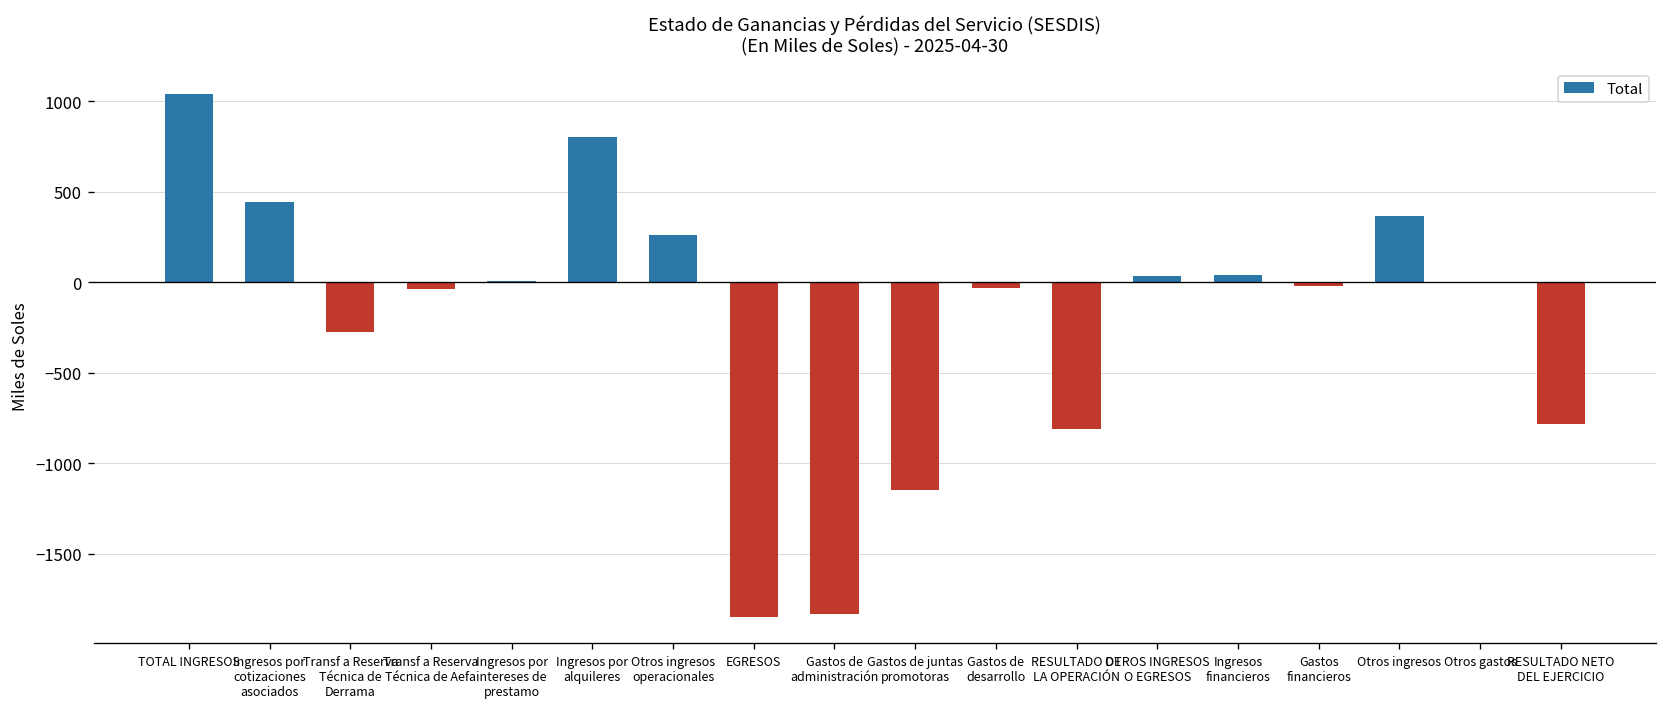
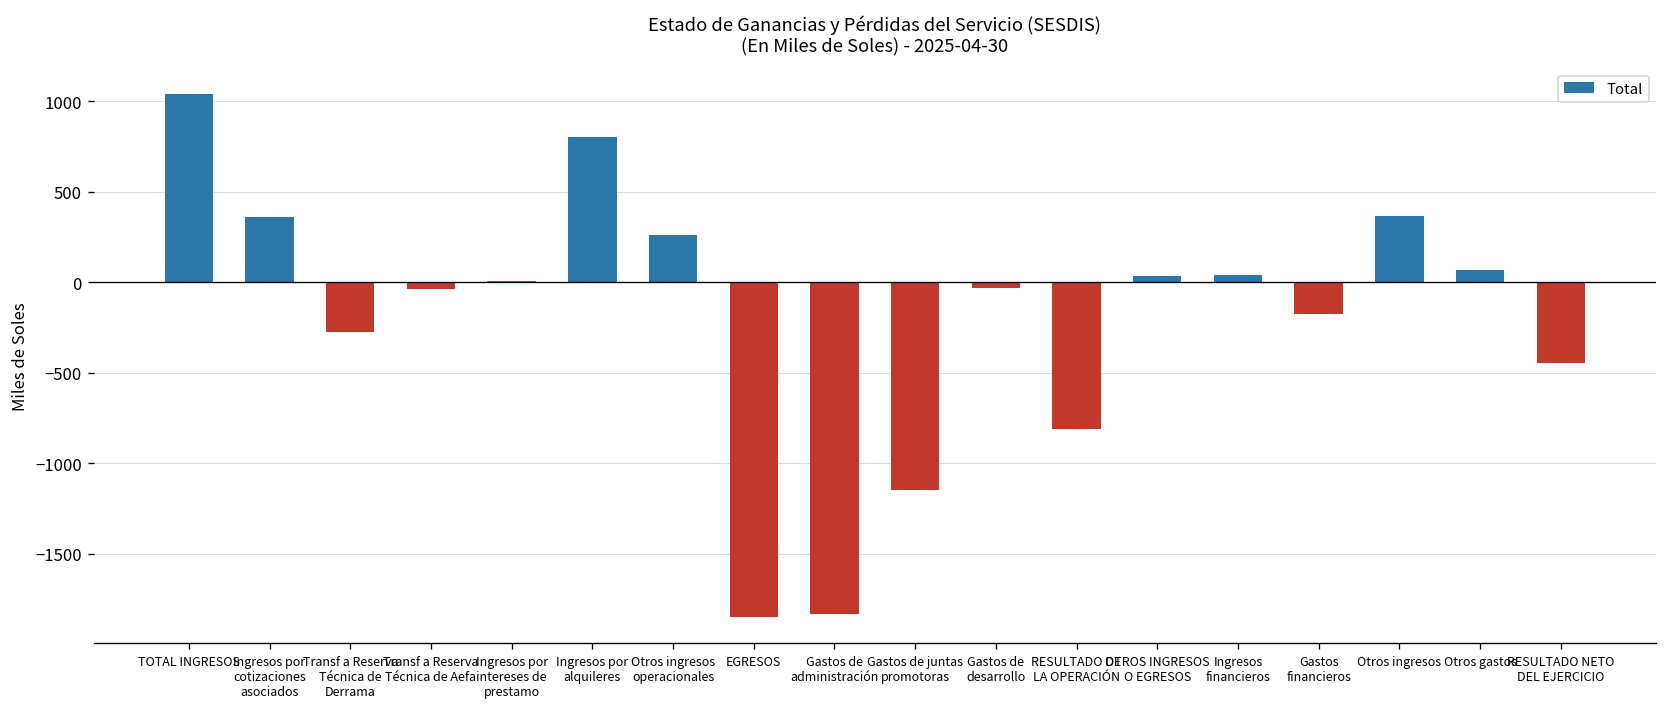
Ingresos por cotizaciones asociados: 440 -> 360
Gastos financieros: -20 -> -180
Otros gastos: 0 -> 70
RESULTADO NETO DEL EJERCICIO: -780 -> -440
